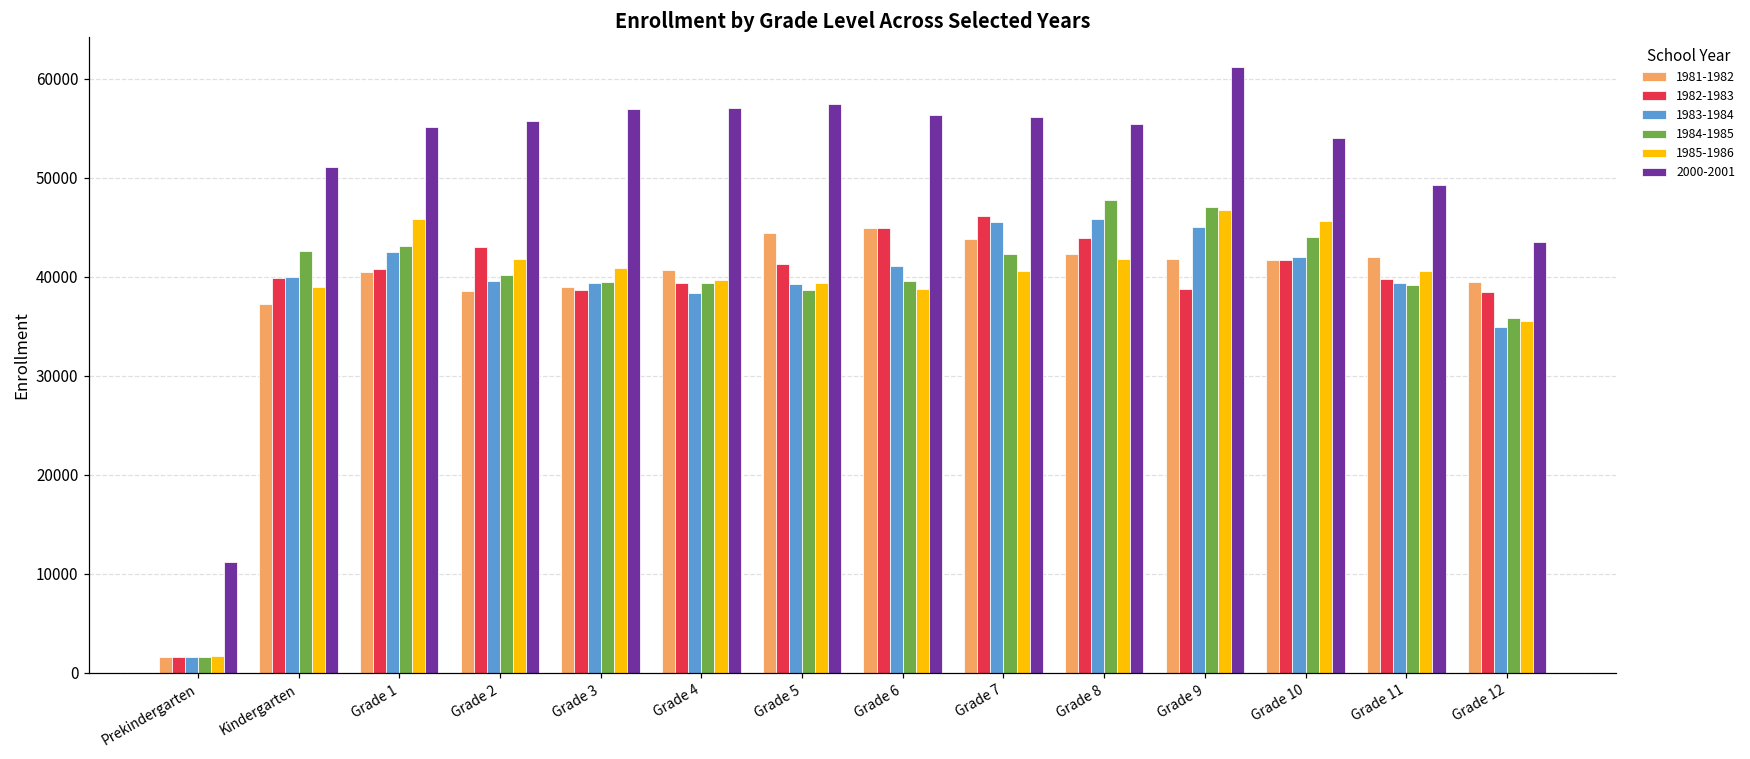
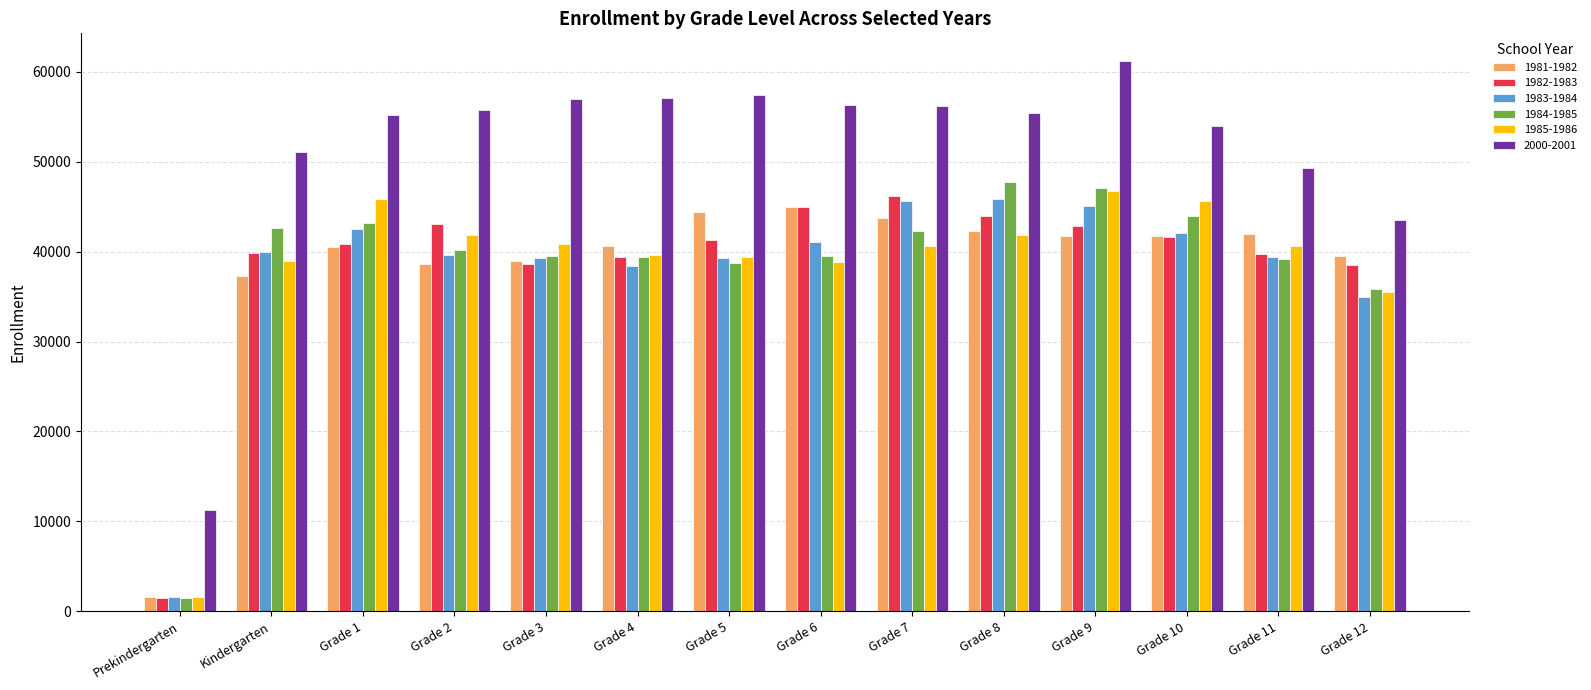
1982-1983, Grade 9: 39000 -> 43000
